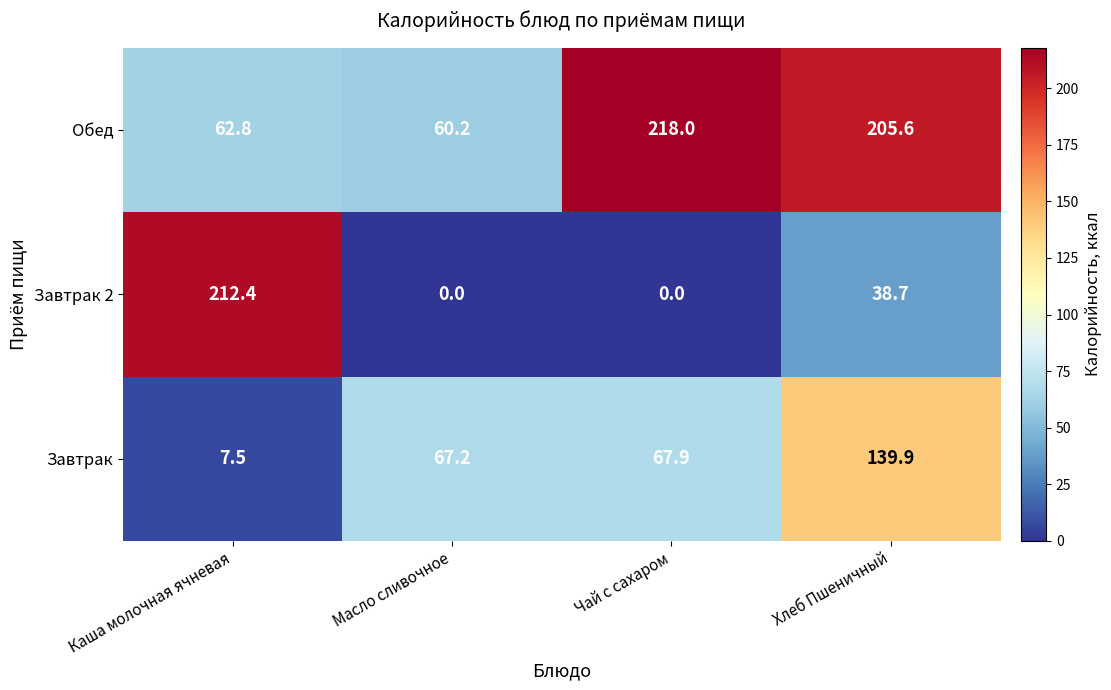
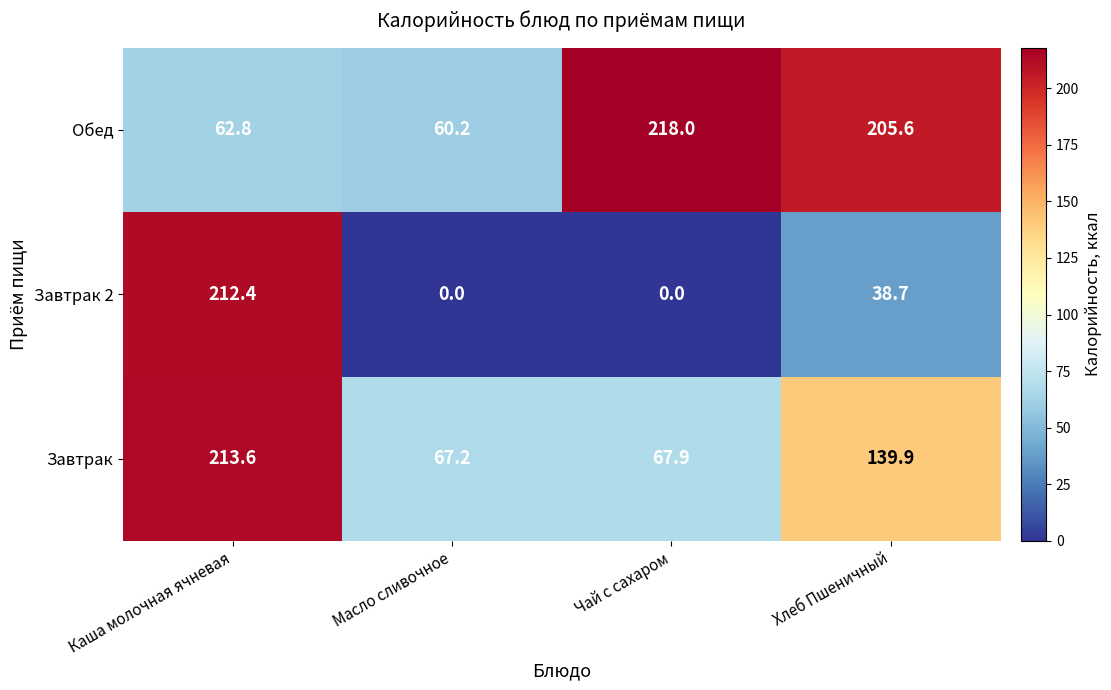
Завтрак, Каша молочная ячневая: 7.5 -> 213.6
